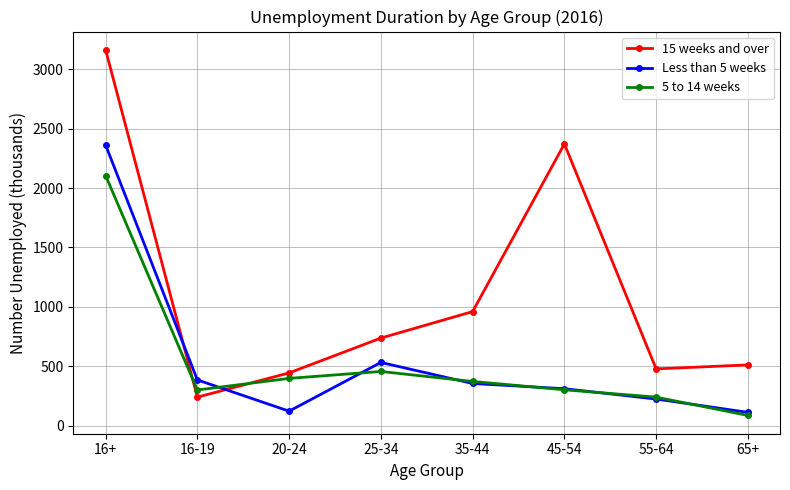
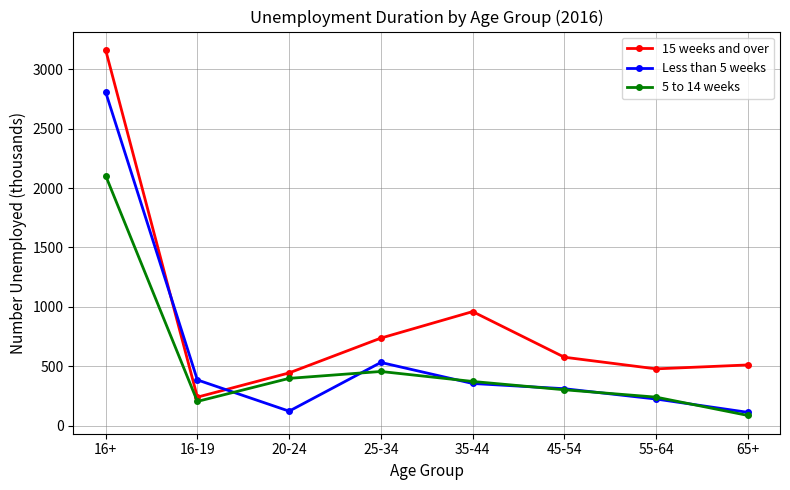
Less than 5 weeks, 16+: 2360 -> 2810
5 to 14 weeks, 16-19: 300 -> 200
15 weeks and over, 45-54: 2370 -> 580
